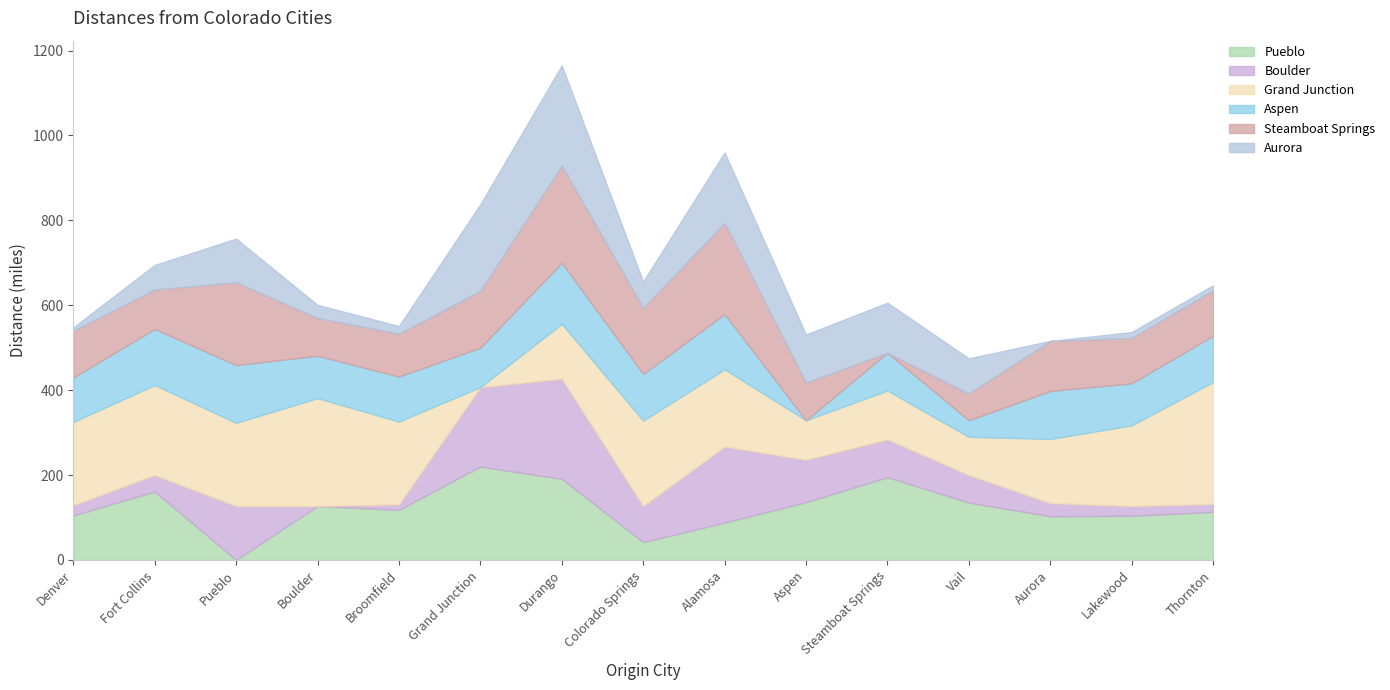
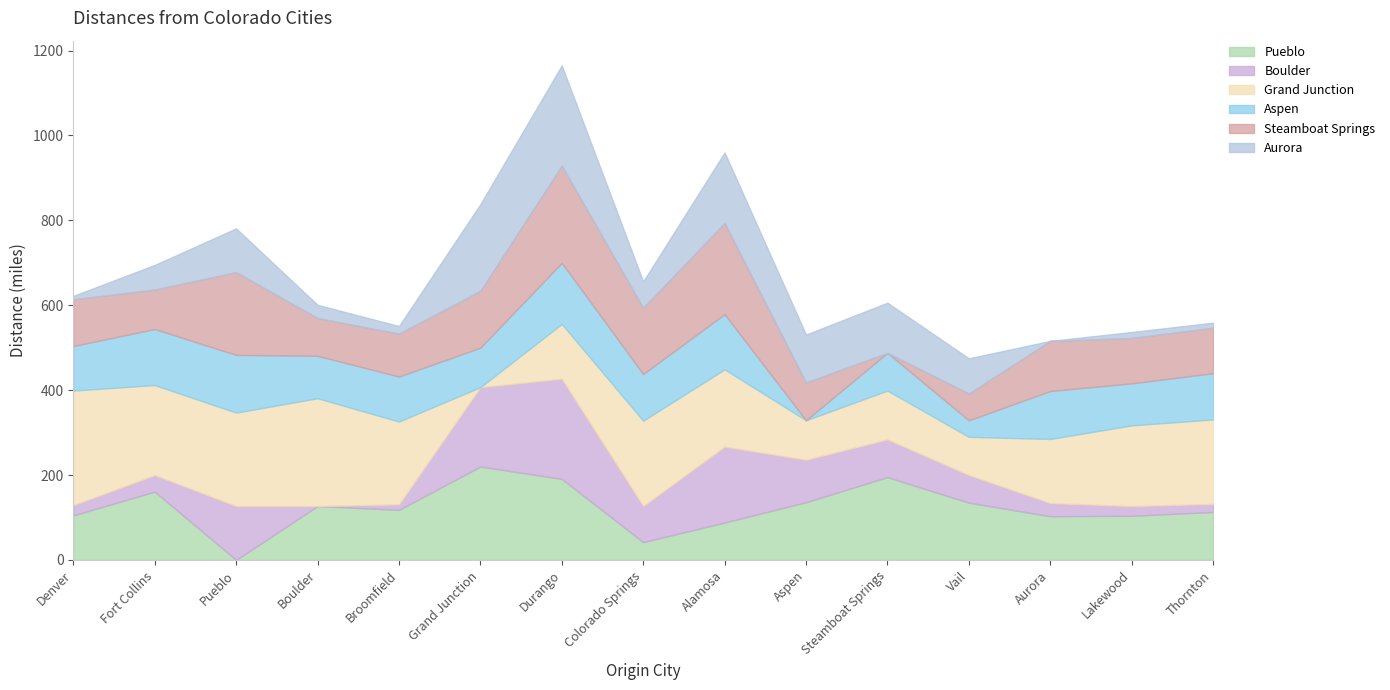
Grand Junction, Denver: 200 -> 270
Grand Junction, Pueblo: 200 -> 220
Grand Junction, Thornton: 290 -> 200
